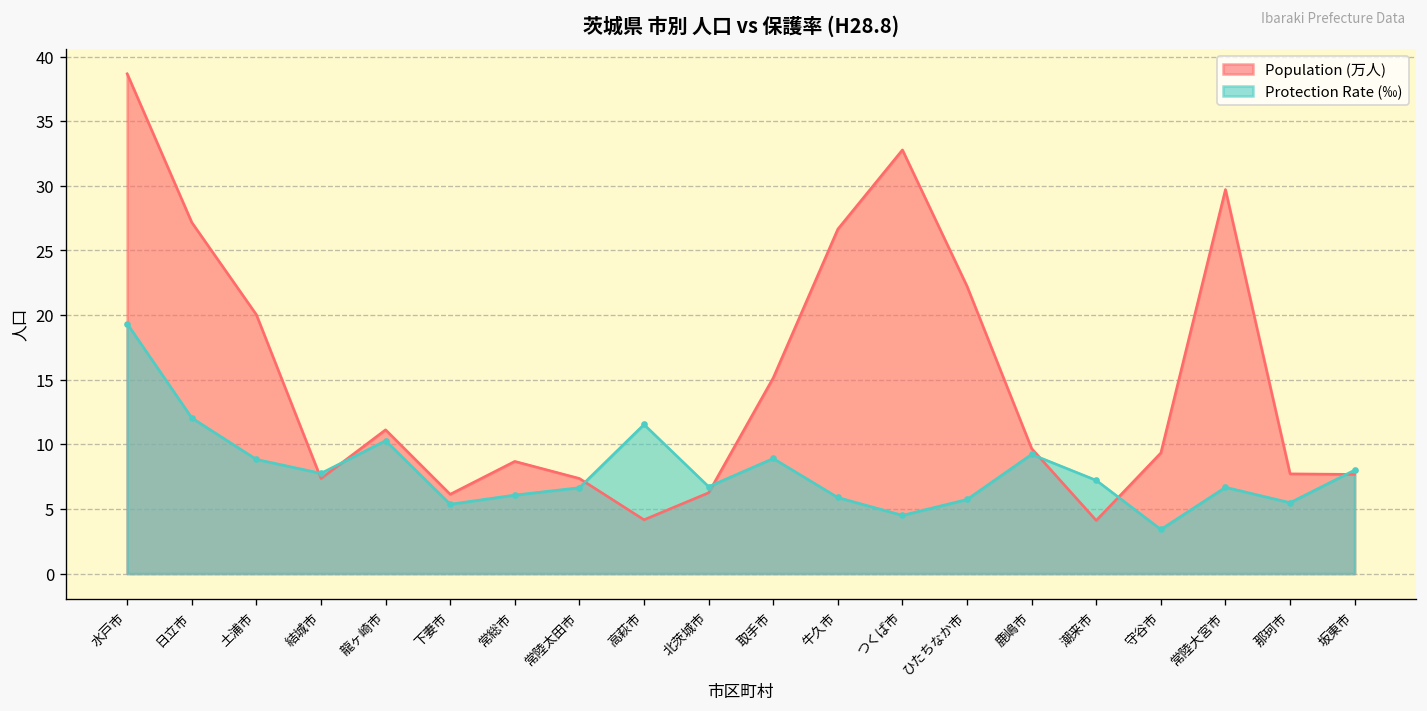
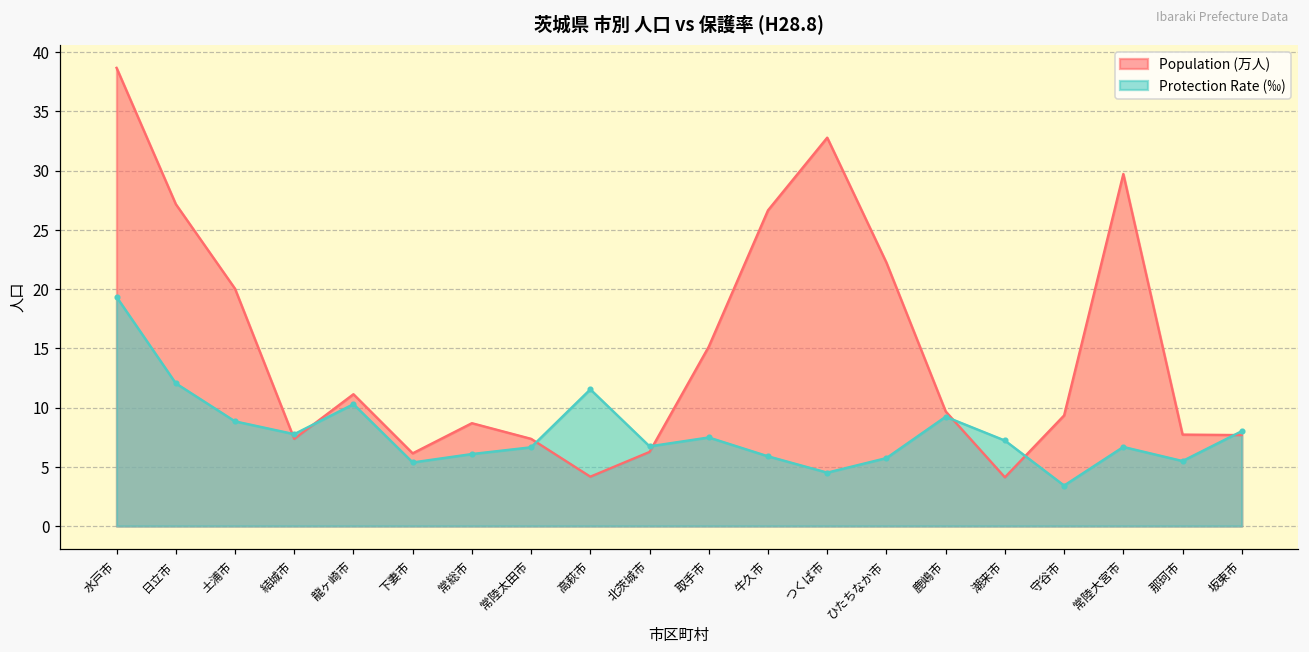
Protection Rate (‰), 取手市: 8.9 -> 7.5
